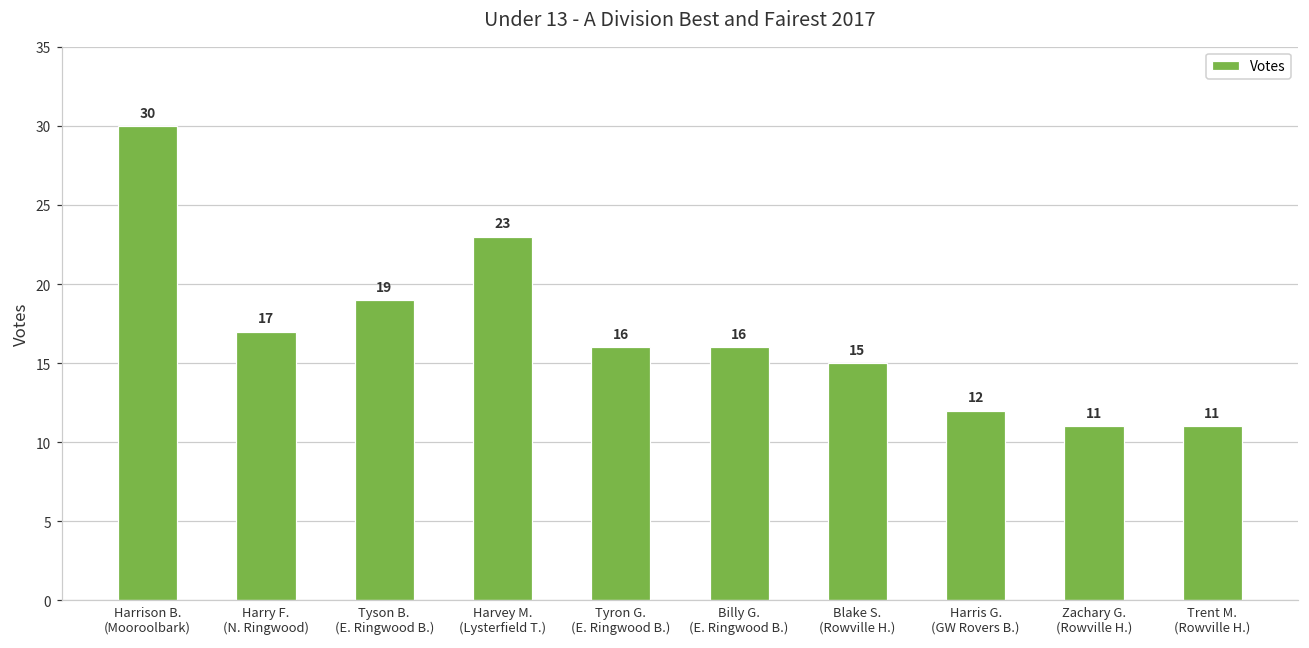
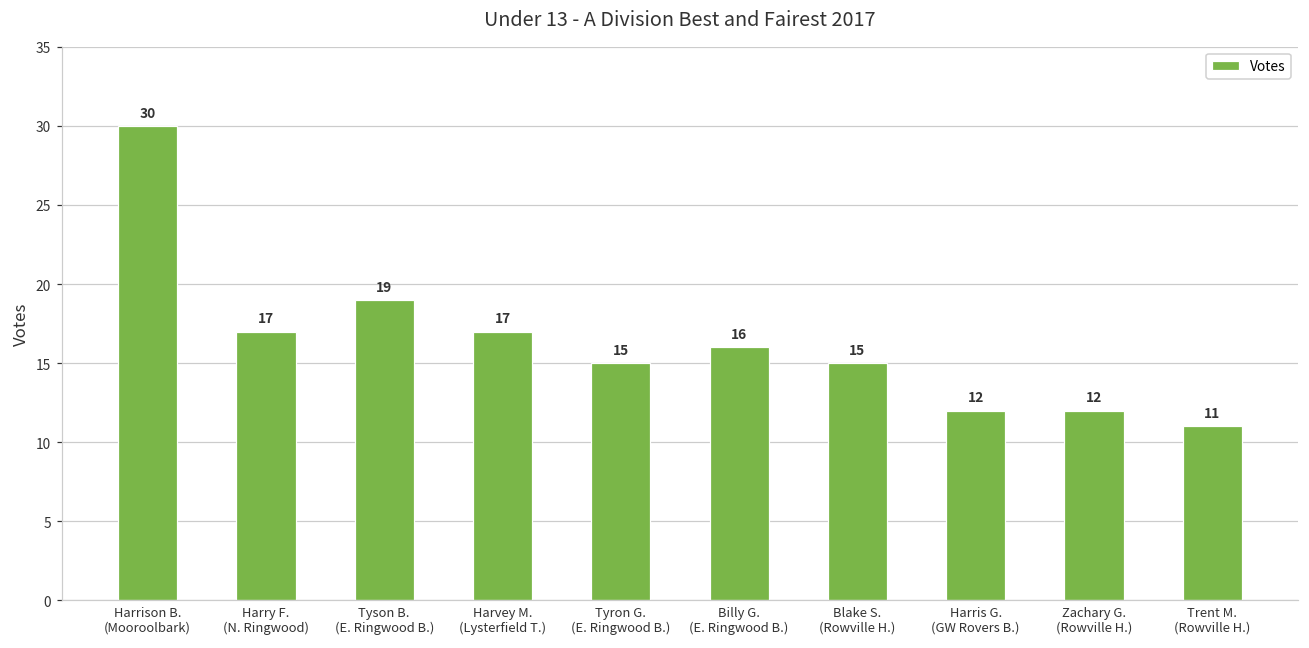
Harvey M. (Lysterfield T.): 23 -> 17
Tyron G. (E. Ringwood B.): 16 -> 15
Zachary G. (Rowville H.): 11 -> 12
